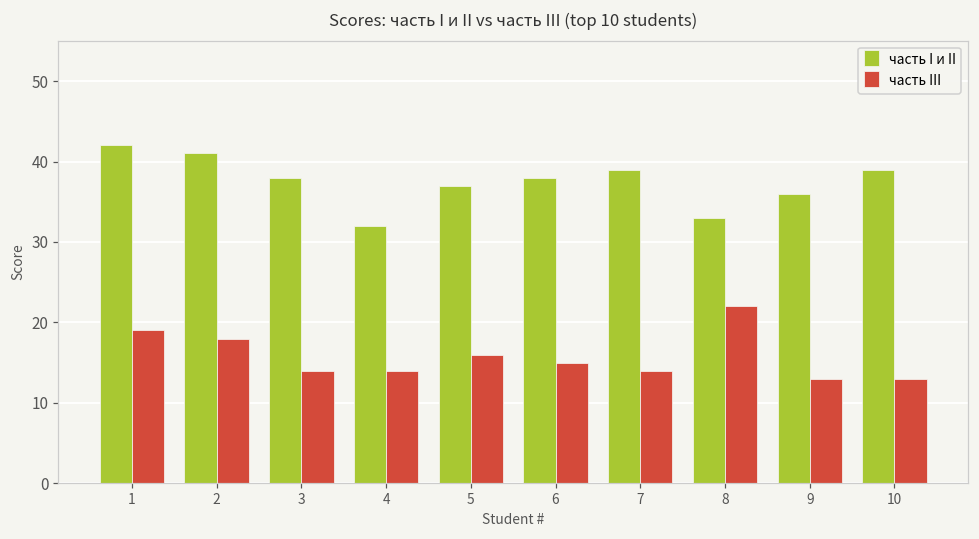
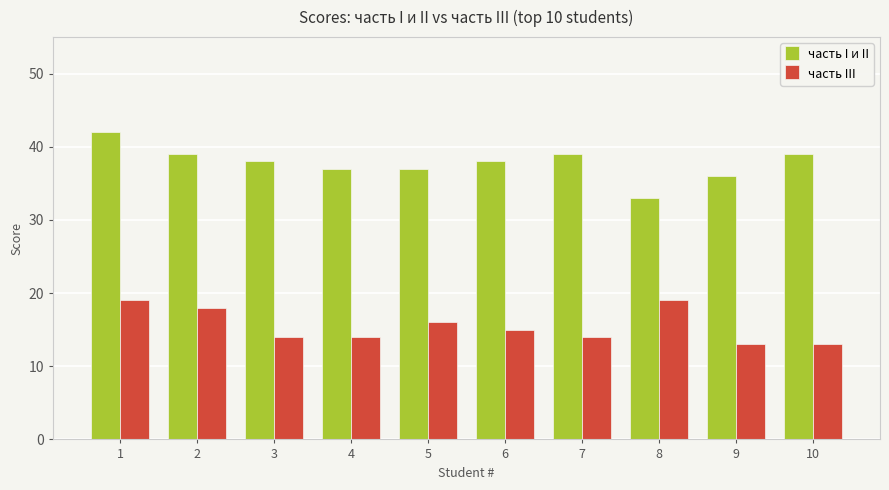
часть I и II, 2: 41 -> 39
часть I и II, 4: 32 -> 37
часть III, 8: 22 -> 19
